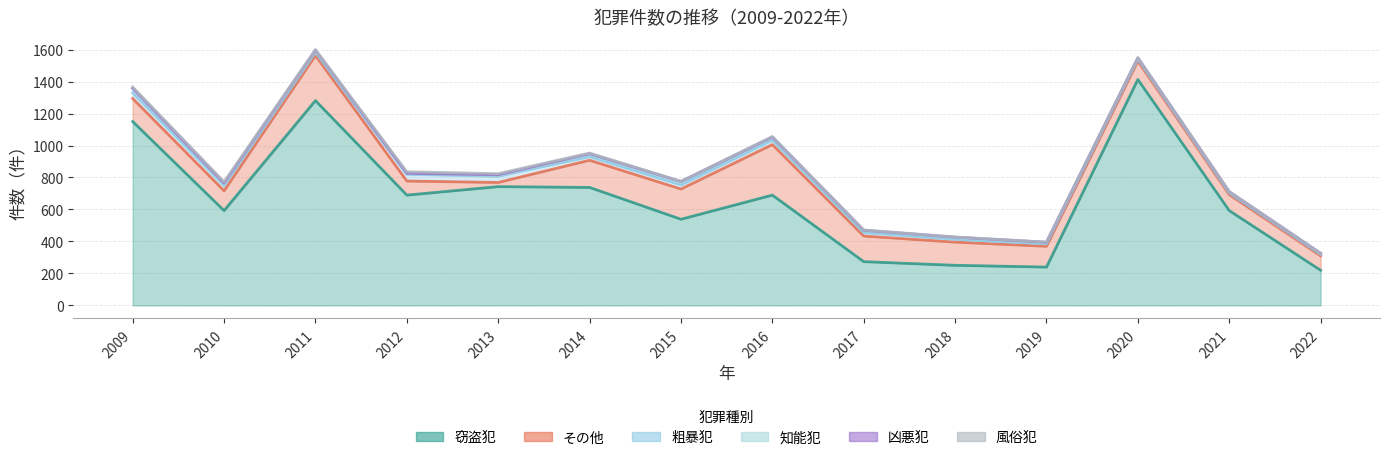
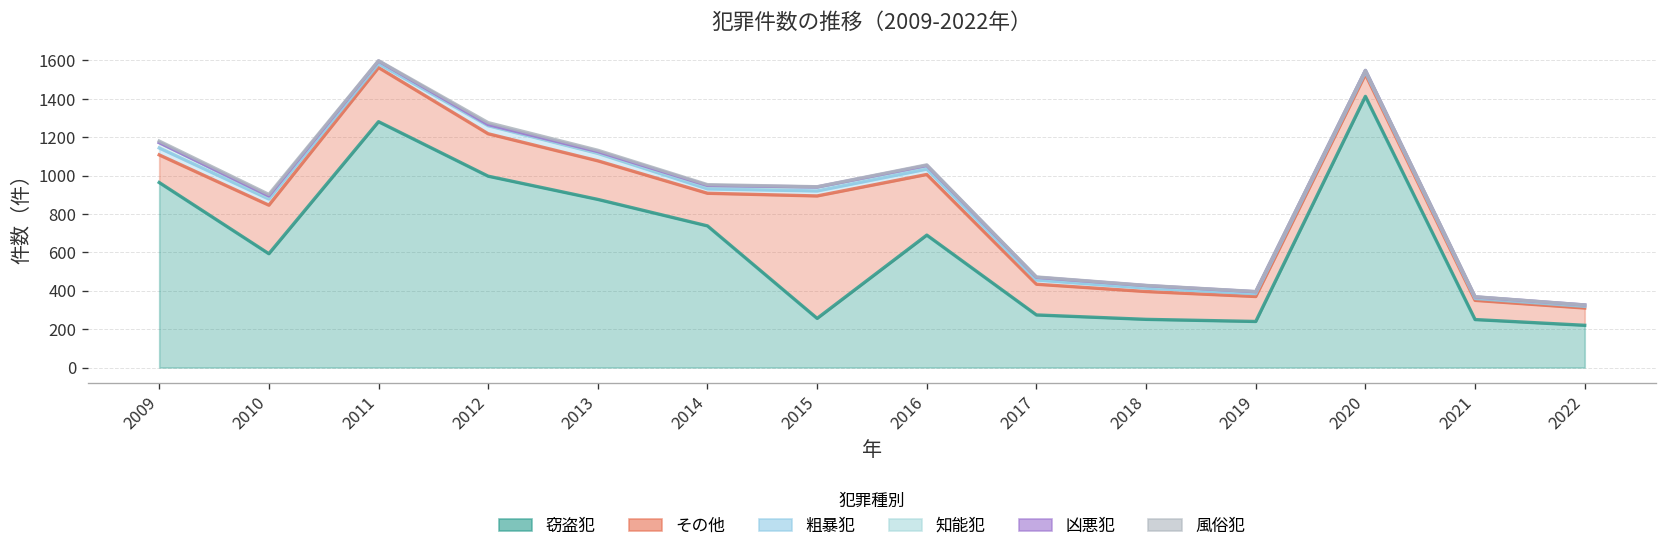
窃盗犯, 2009: 1150 -> 960
その他, 2010: 120 -> 250
窃盗犯, 2012: 690 -> 1000
その他, 2012: 90 -> 220
窃盗犯, 2013: 740 -> 880
その他, 2013: 30 -> 200
窃盗犯, 2015: 540 -> 260
その他, 2015: 190 -> 640
窃盗犯, 2021: 590 -> 250
